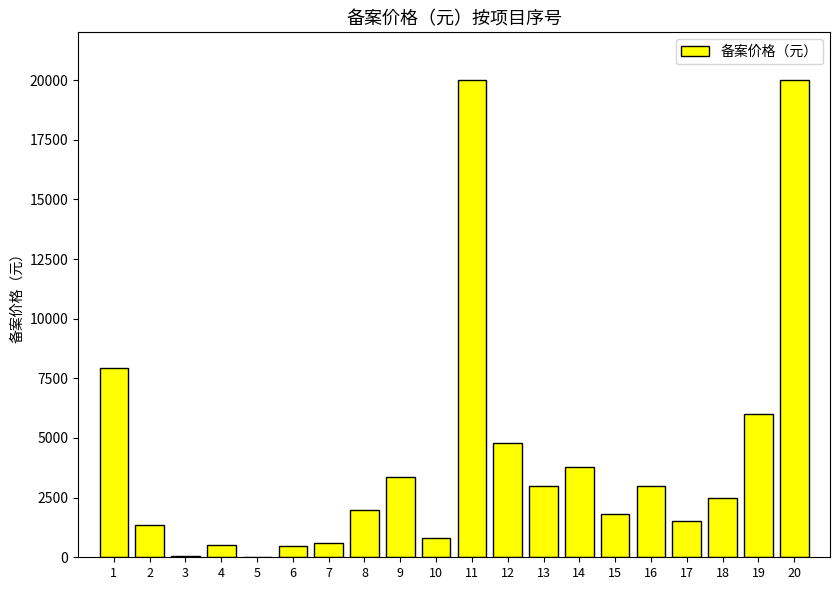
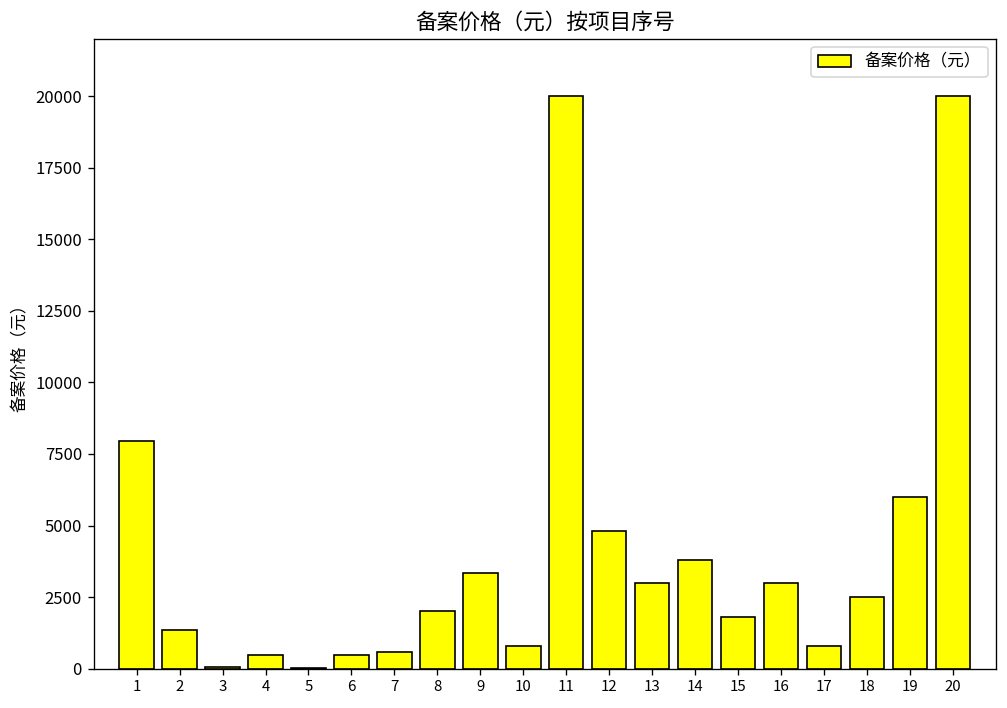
17: 1500 -> 800
